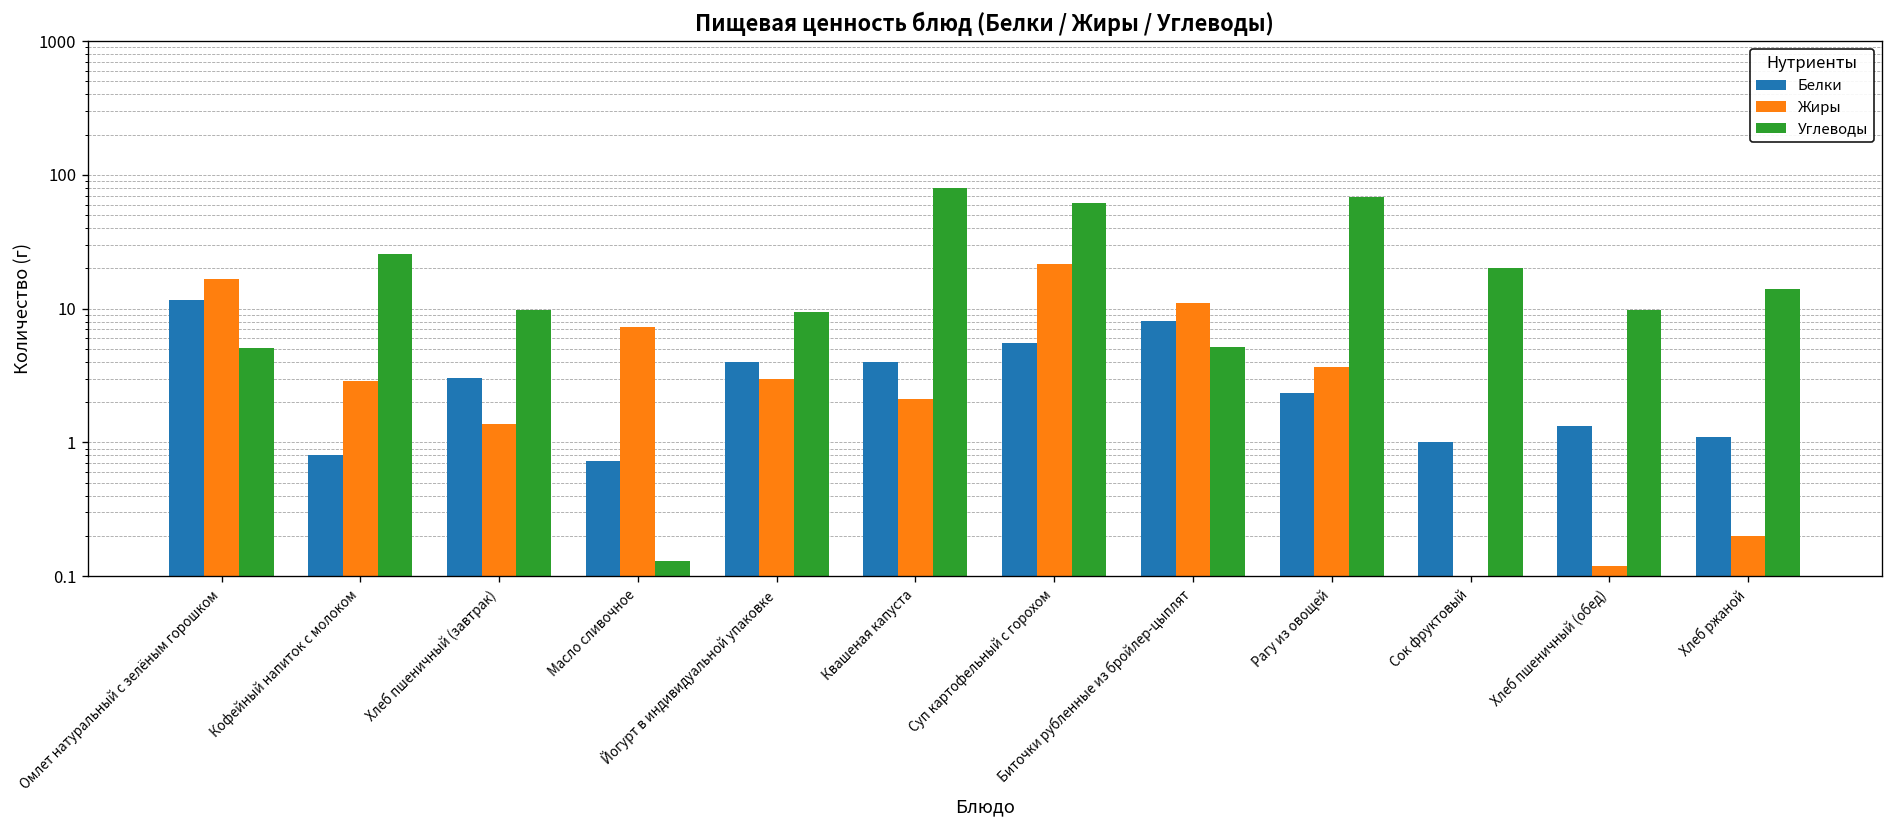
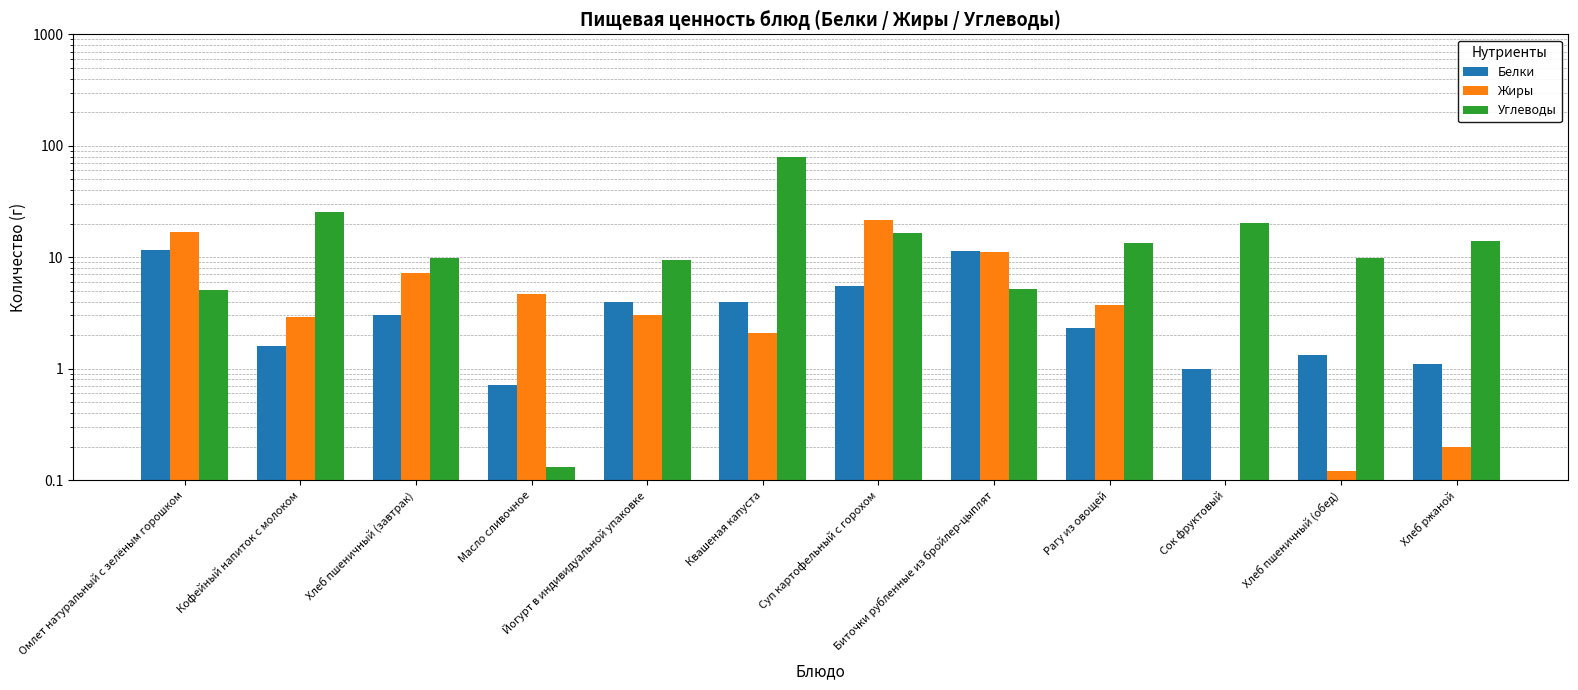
Белки, Кофейный напиток с молоком: 0.8 -> 1.6
Жиры, Хлеб пшеничный (завтрак): 1.4 -> 7
Жиры, Масло сливочное: 7 -> 4.6
Углеводы, Суп картофельный с горохом: 60 -> 17
Белки, Биточки рубленные из бройлер-цыплят: 8 -> 11
Углеводы, Рагу из овощей: 70 -> 13
